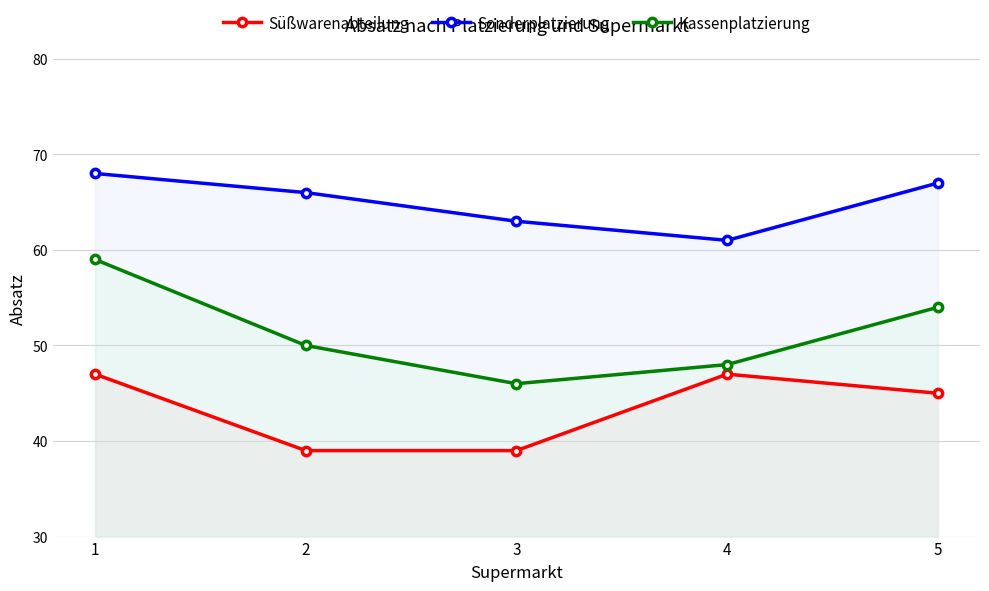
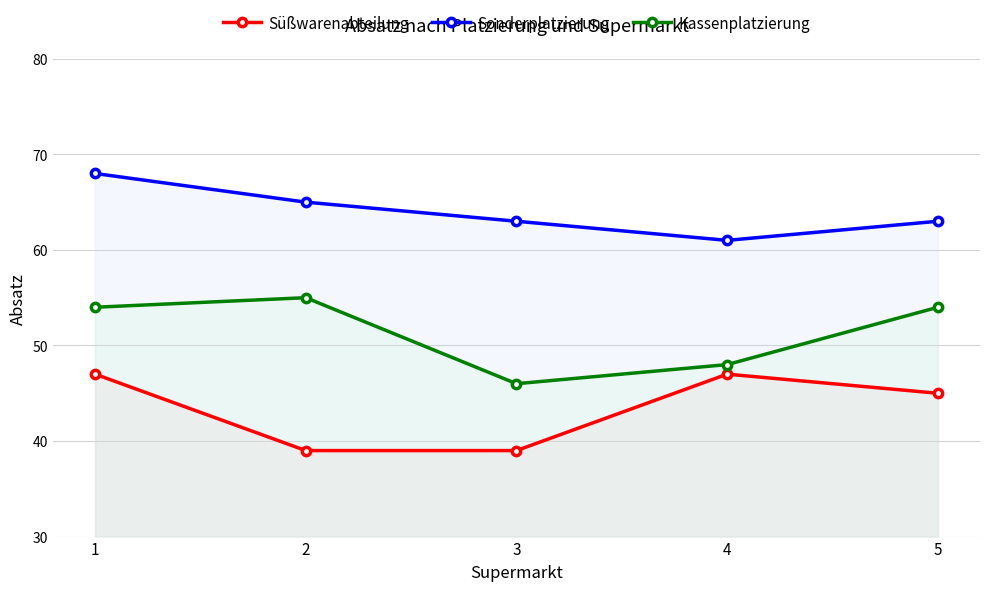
Kassenplatzierung, 1: 59 -> 54
Sonderplatzierung, 2: 66 -> 65
Kassenplatzierung, 2: 50 -> 55
Sonderplatzierung, 5: 67 -> 63
